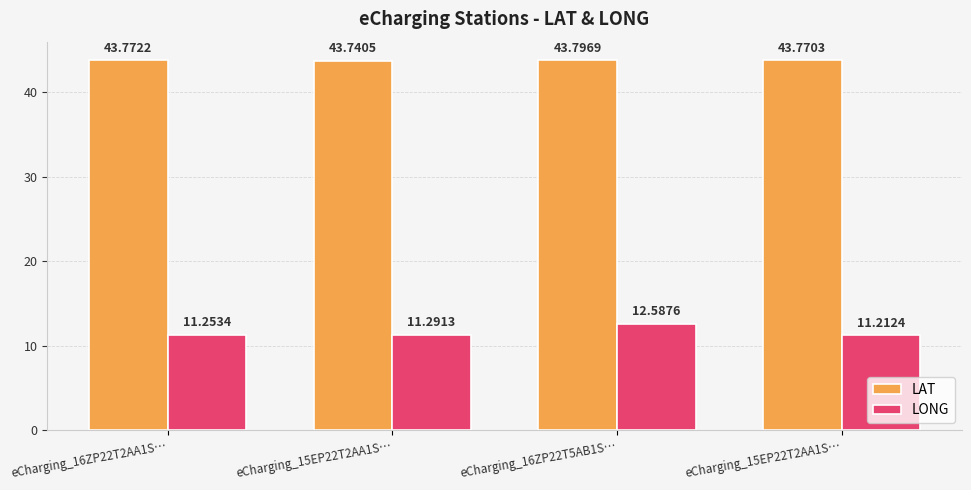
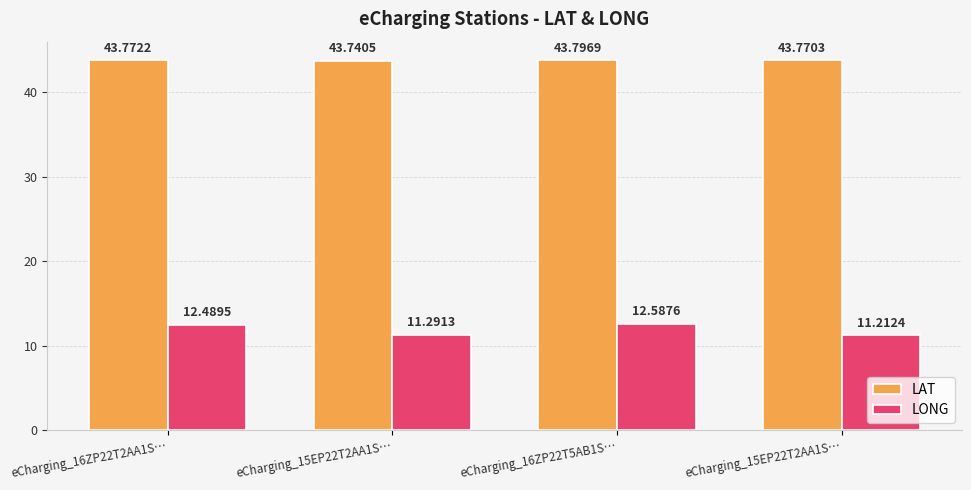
LONG, eCharging_16ZP22T2AA1S…: 11.2534 -> 12.4895
